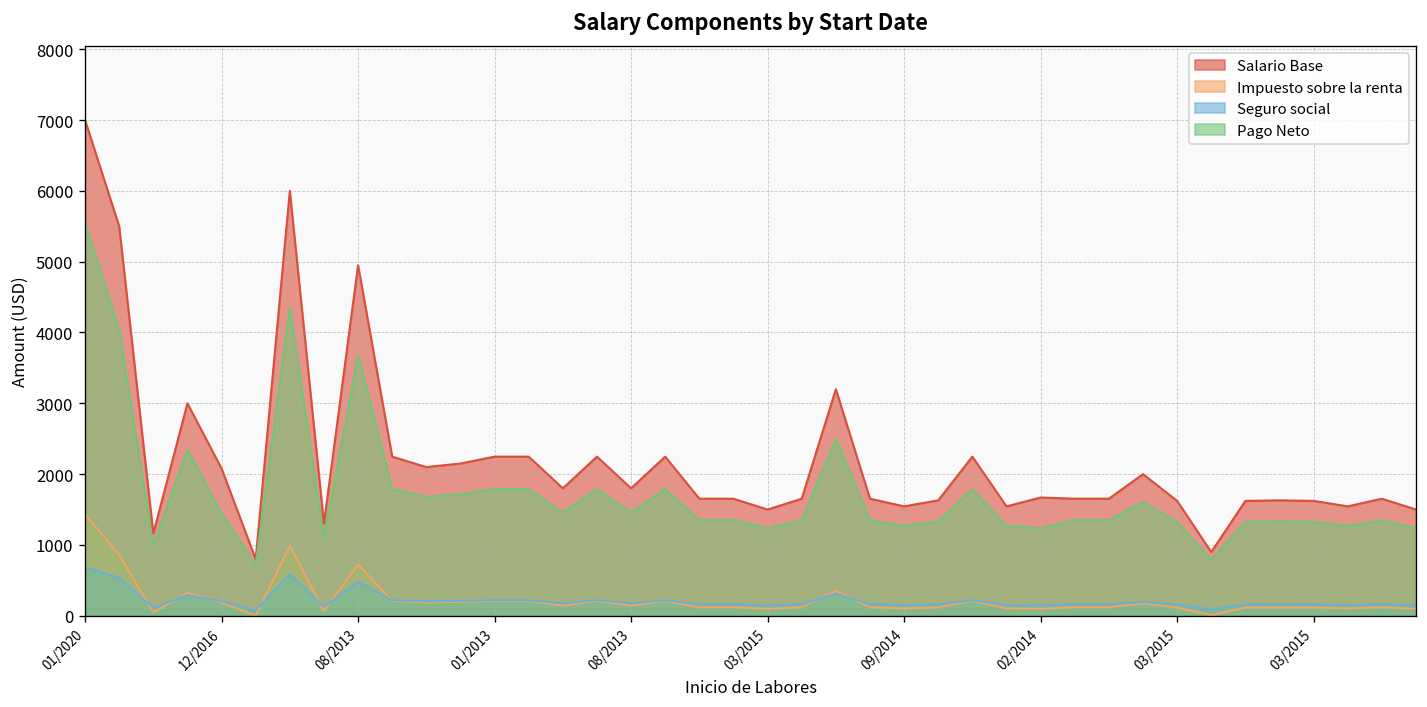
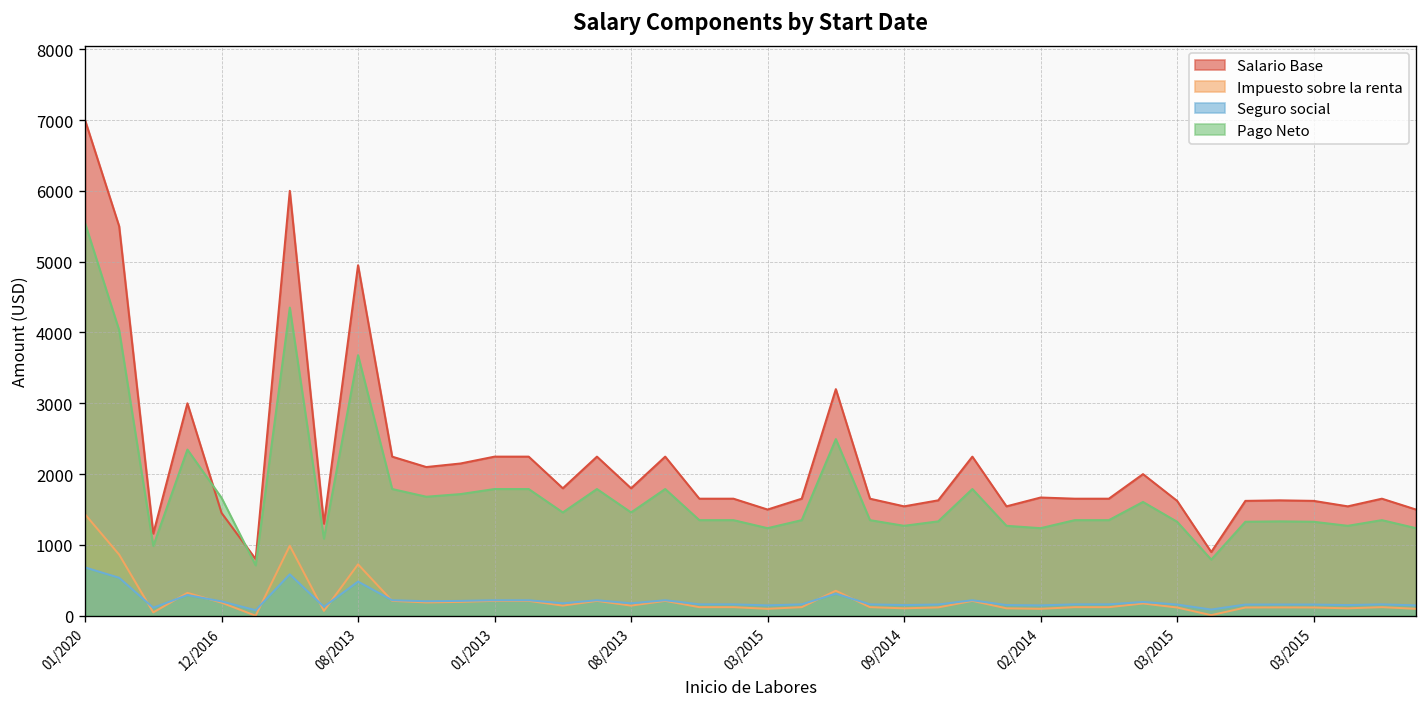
Salario Base, 12/2016: 2100 -> 1500
Pago Neto, 12/2016: 1400 -> 1700
